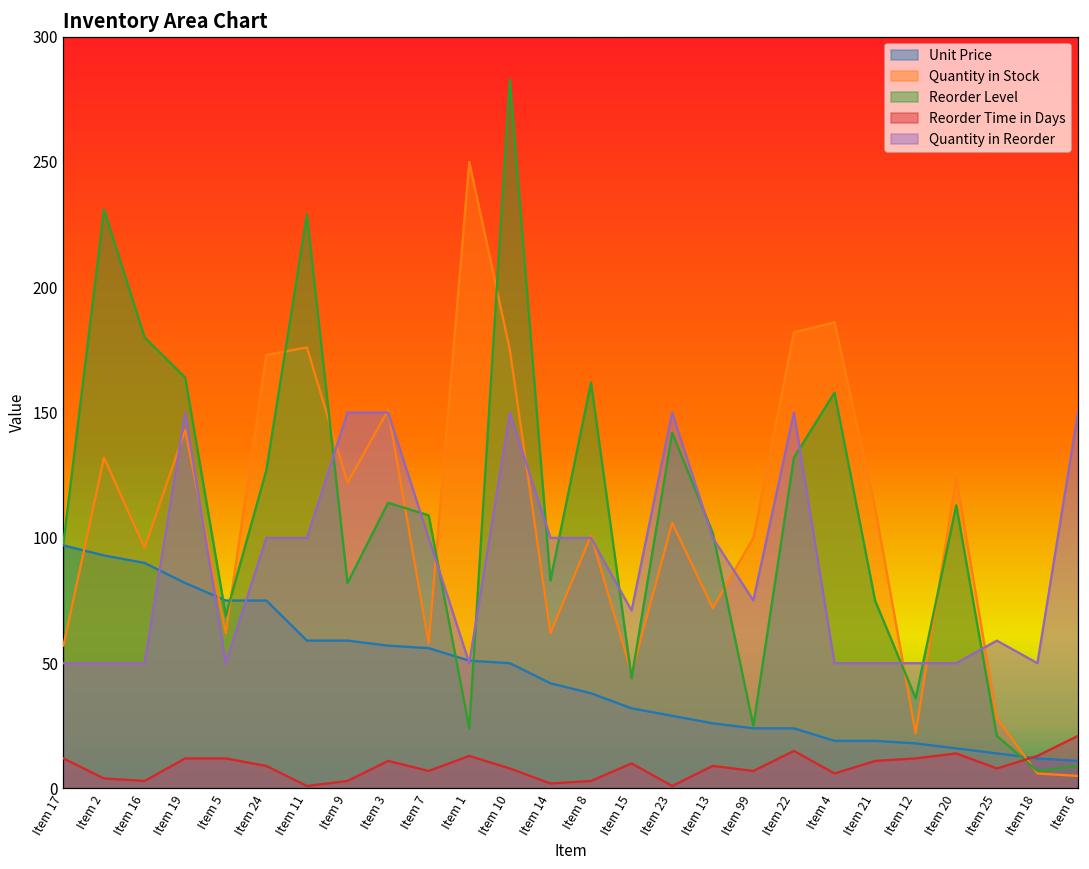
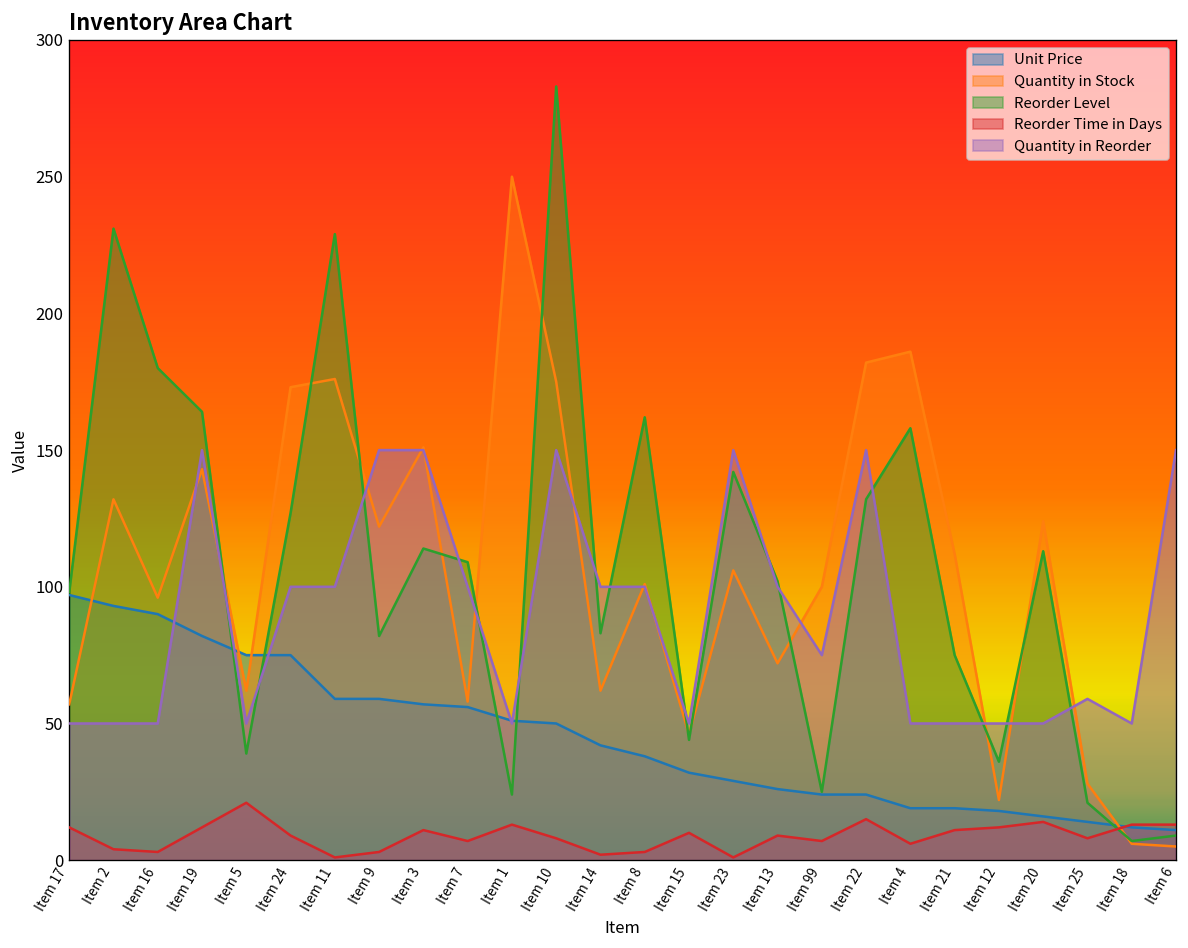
Reorder Level, Item 5: 69 -> 39
Reorder Time in Days, Item 5: 12 -> 21
Quantity in Reorder, Item 15: 71 -> 50
Reorder Time in Days, Item 6: 21 -> 13
